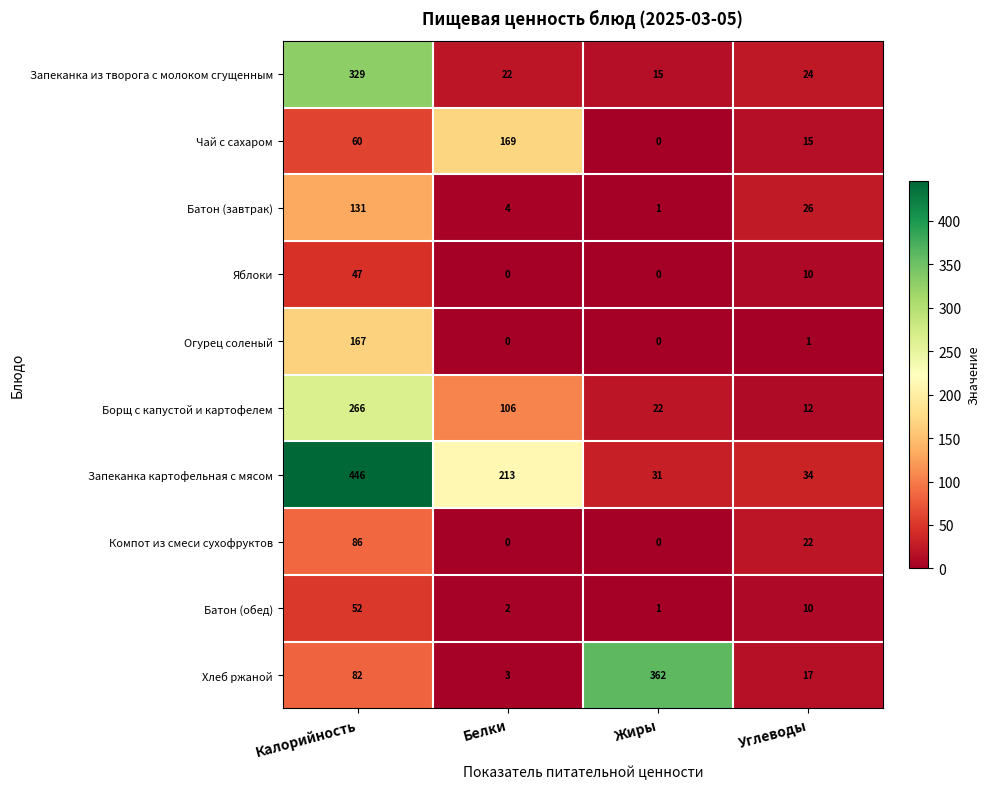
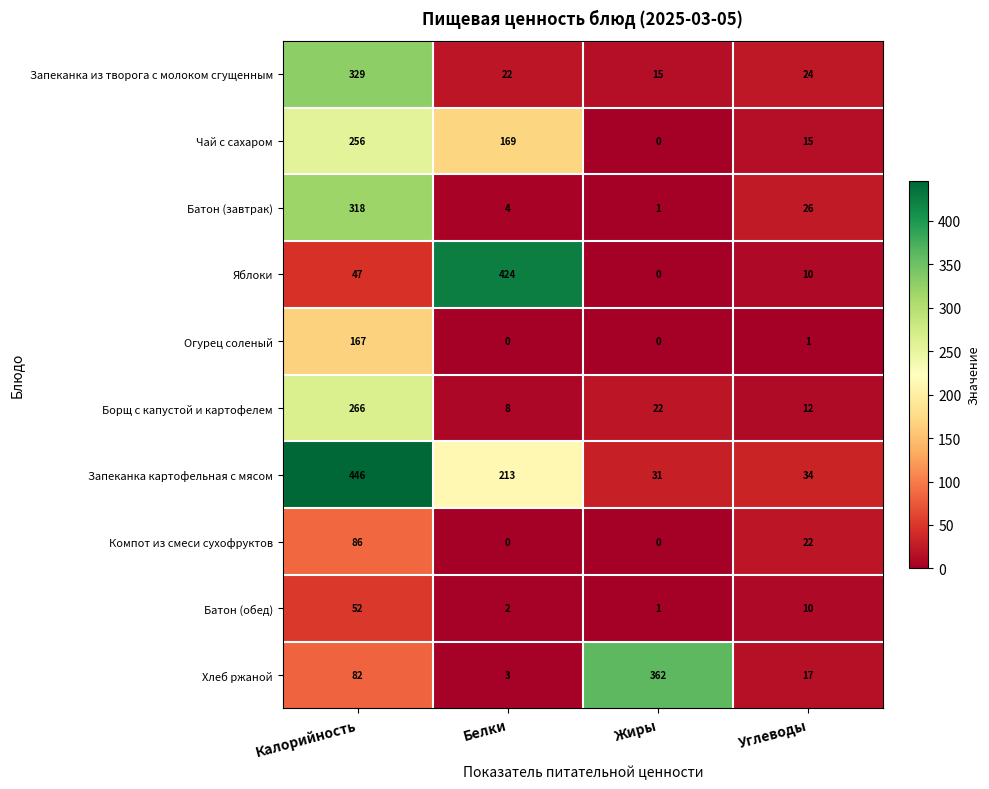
Чай с сахаром, Калорийность: 60 -> 256
Батон (завтрак), Калорийность: 131 -> 318
Яблоки, Белки: 0 -> 424
Борщ с капустой и картофелем, Белки: 106 -> 8
